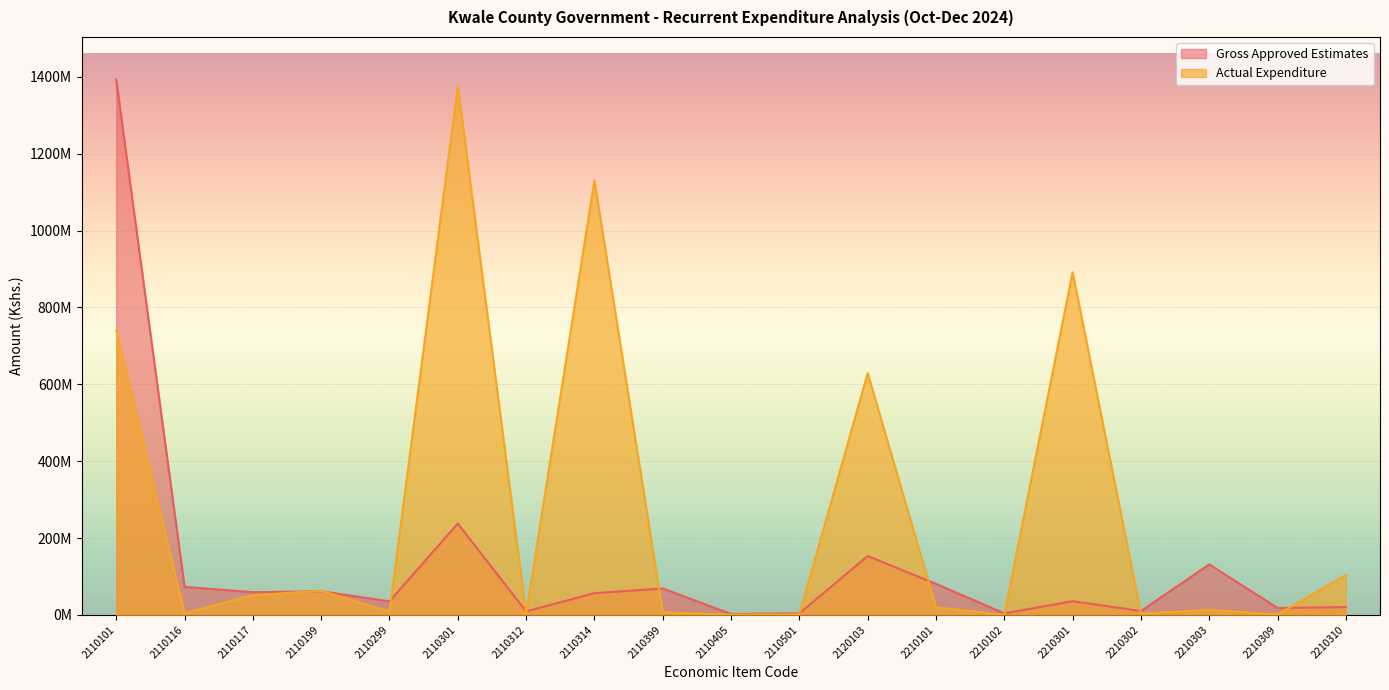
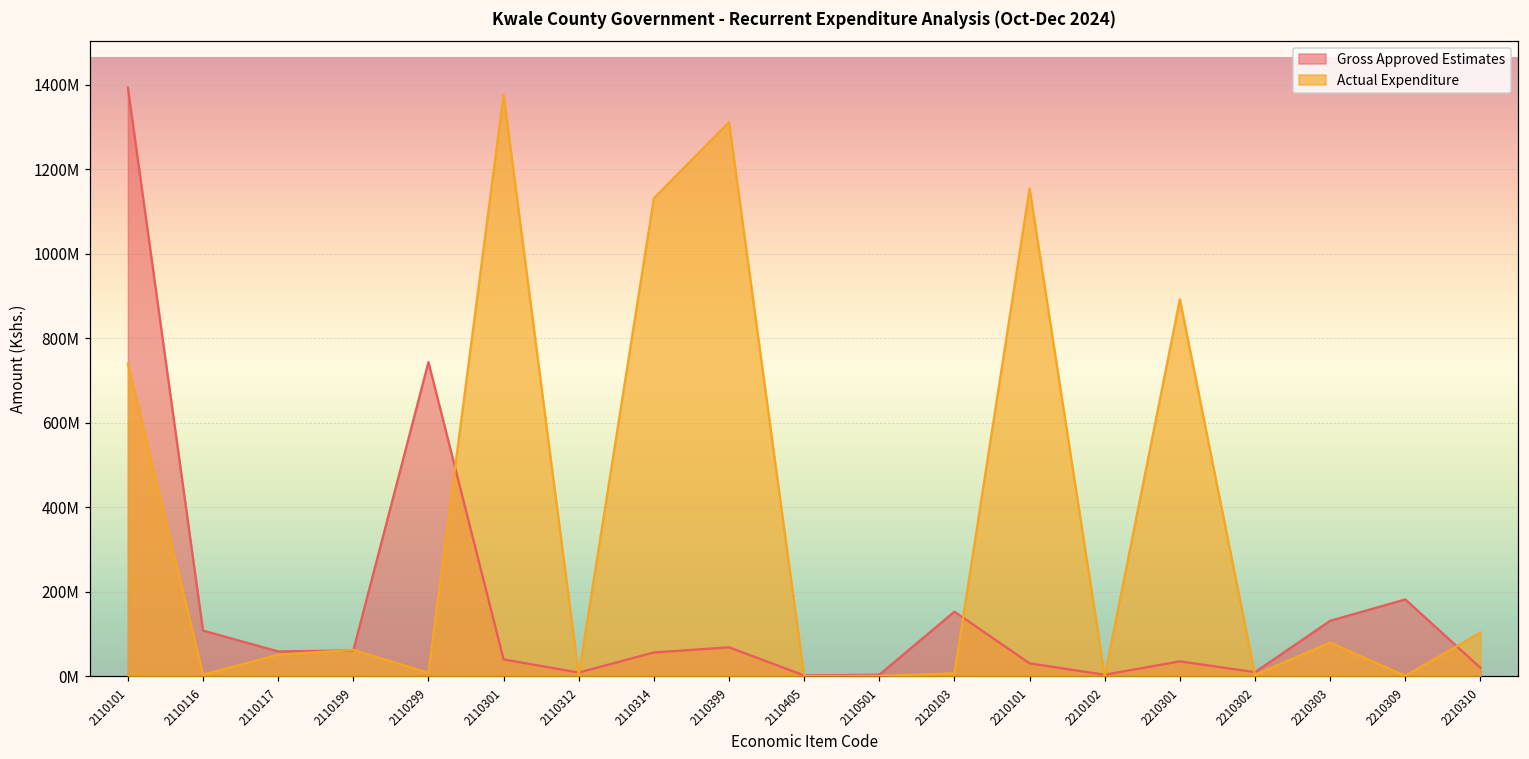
Gross Approved Estimates, 2110116: 70000000 -> 110000000
Gross Approved Estimates, 2110299: 40000000 -> 740000000
Gross Approved Estimates, 2110301: 240000000 -> 40000000
Actual Expenditure, 2110399: 10000000 -> 1310000000
Actual Expenditure, 2120103: 630000000 -> 10000000
Gross Approved Estimates, 2210101: 80000000 -> 30000000
Actual Expenditure, 2210101: 20000000 -> 1150000000
Actual Expenditure, 2210303: 10000000 -> 80000000
Gross Approved Estimates, 2210309: 20000000 -> 180000000
